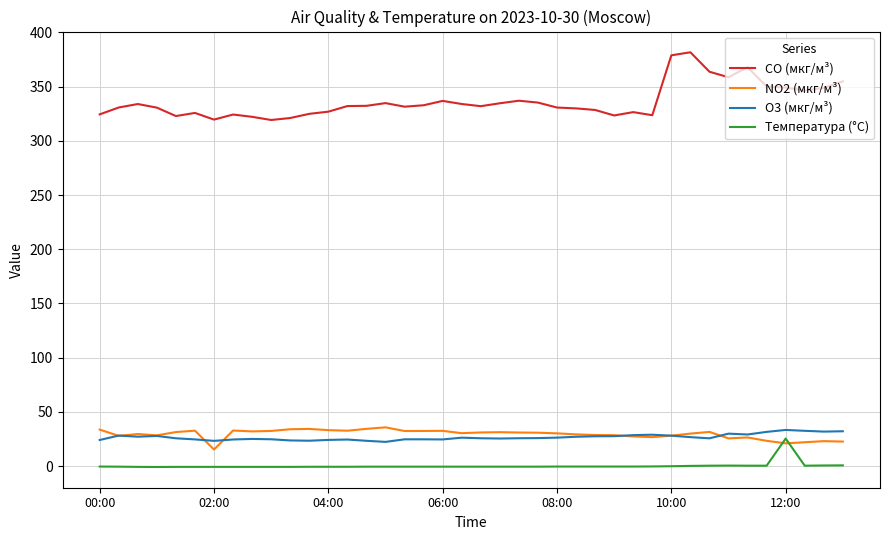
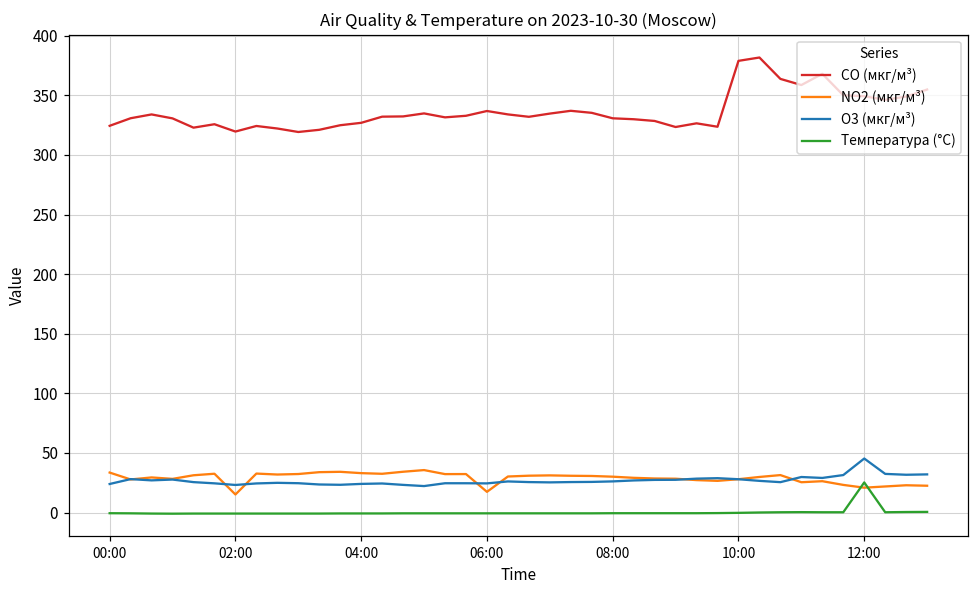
NO2 (мкг/м³), 06:00: 32 -> 17
O3 (мкг/м³), 12:00: 33 -> 45
